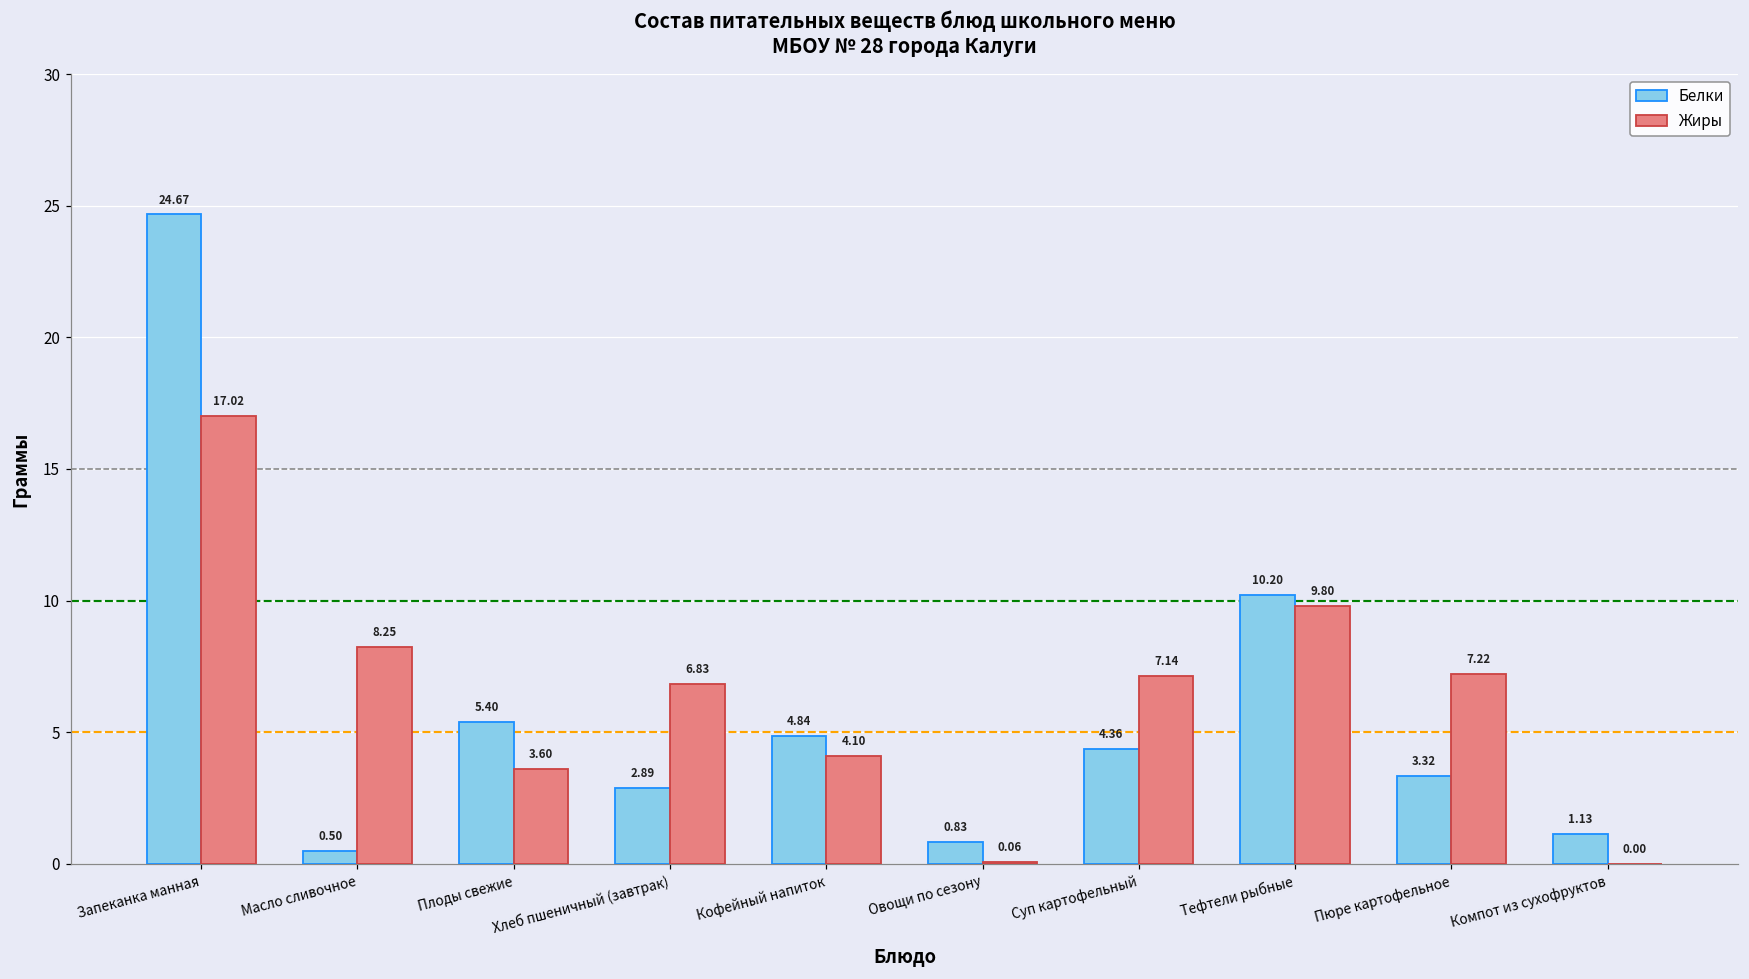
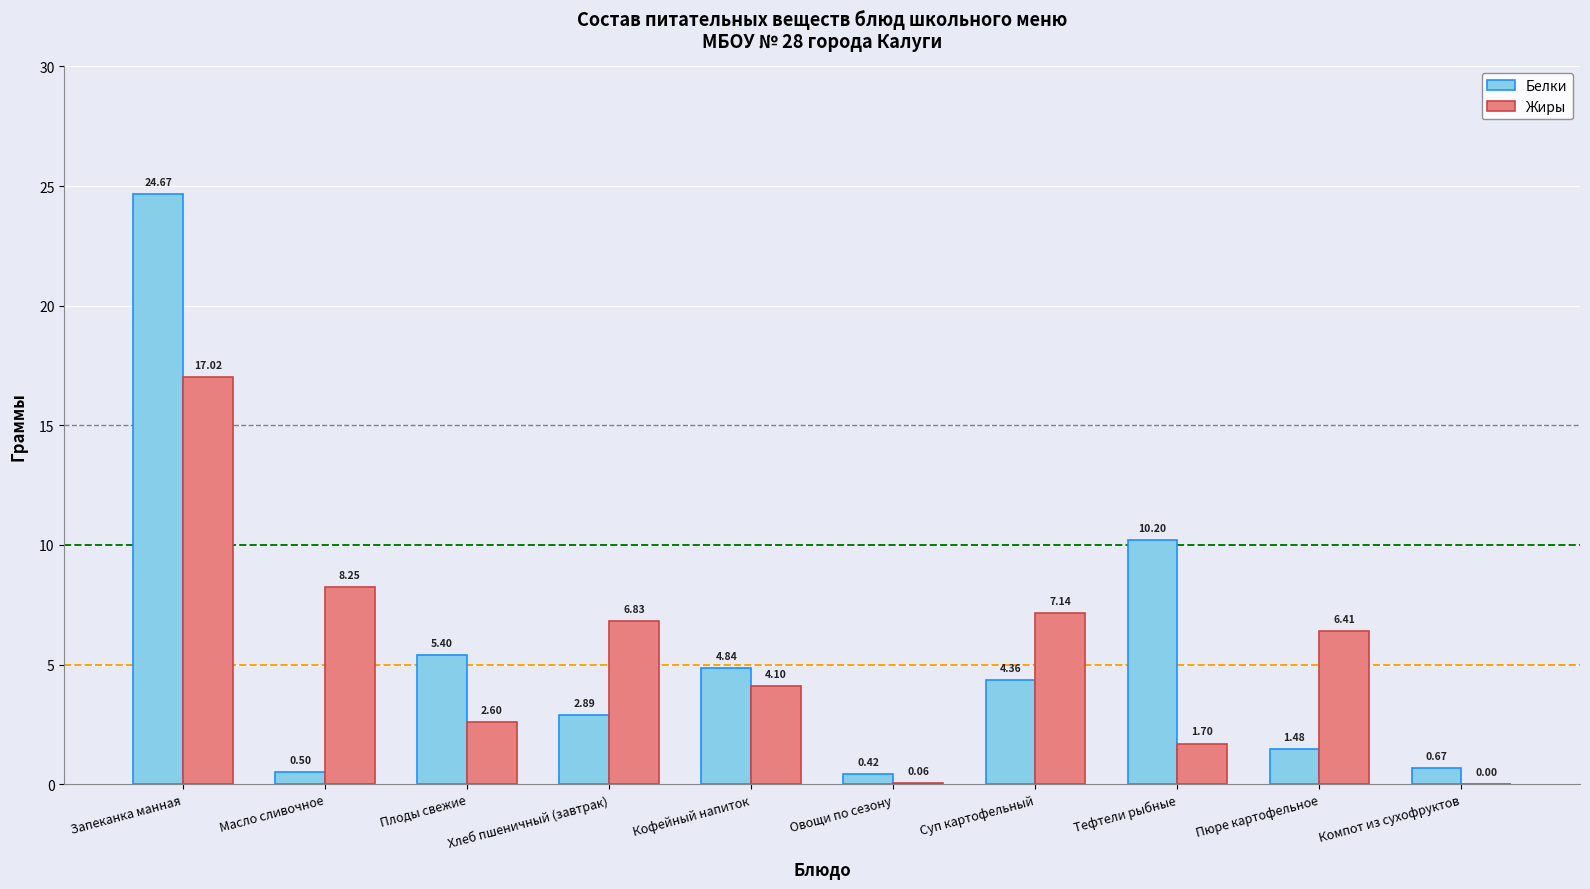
Жиры, Плоды свежие: 3.60 -> 2.60
Белки, Овощи по сезону: 0.83 -> 0.42
Жиры, Тефтели рыбные: 9.80 -> 1.70
Белки, Пюре картофельное: 3.32 -> 1.48
Жиры, Пюре картофельное: 7.22 -> 6.41
Белки, Компот из сухофруктов: 1.13 -> 0.67
